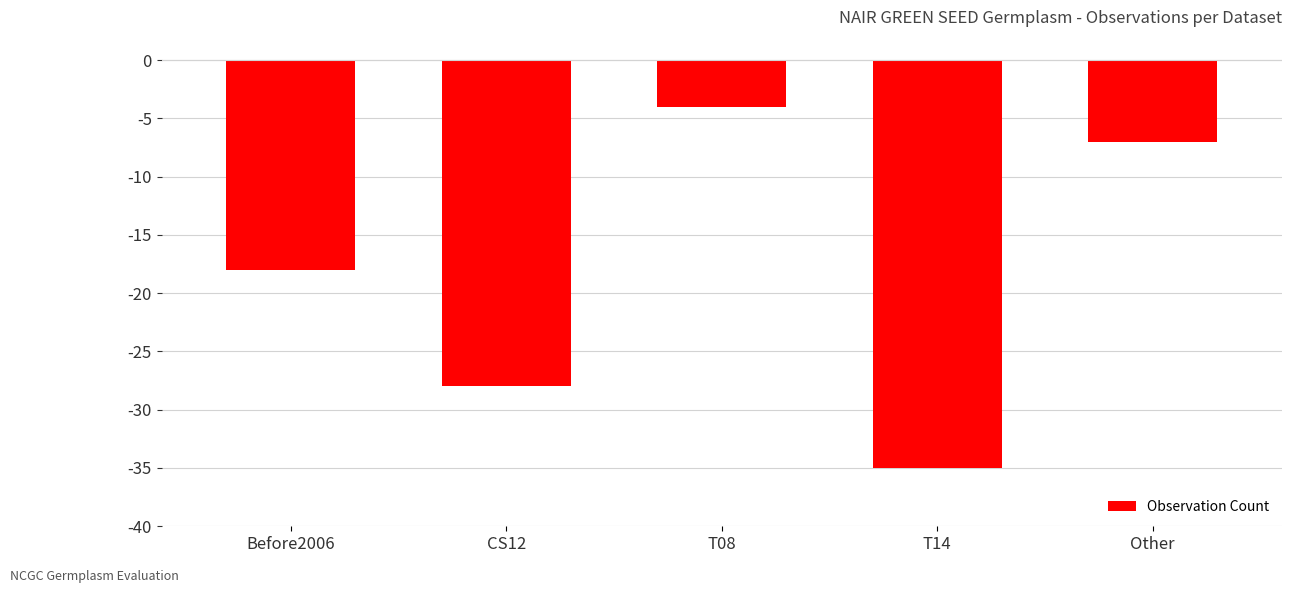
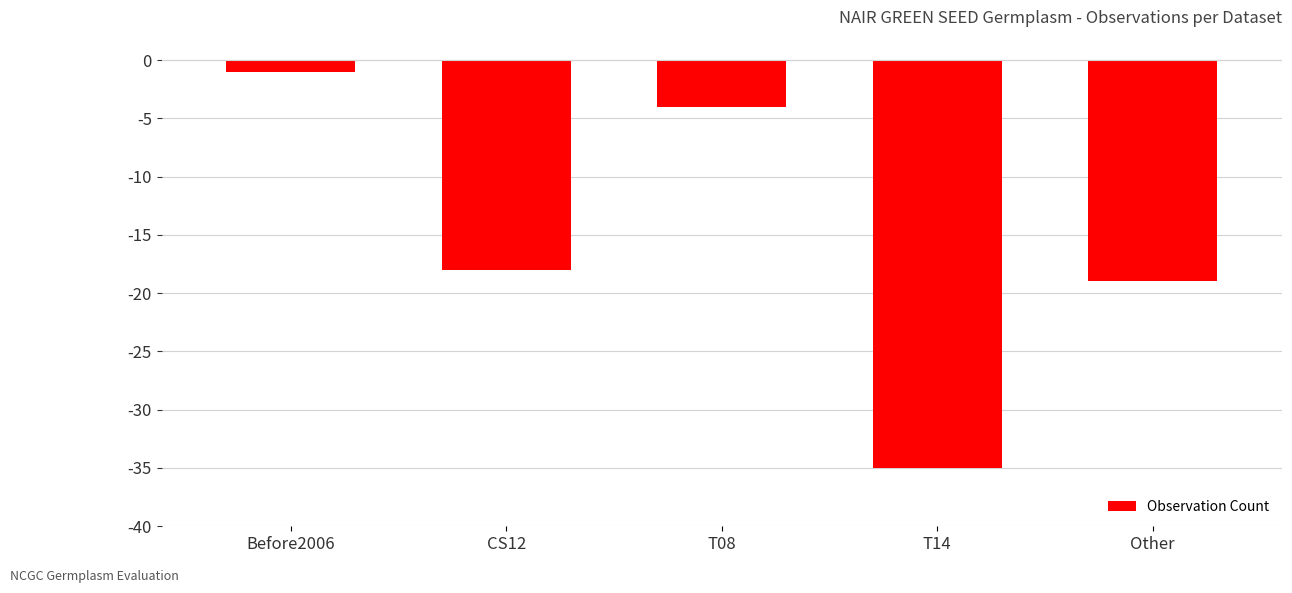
Before2006: -18 -> -1
CS12: -28 -> -18
Other: -7 -> -19
